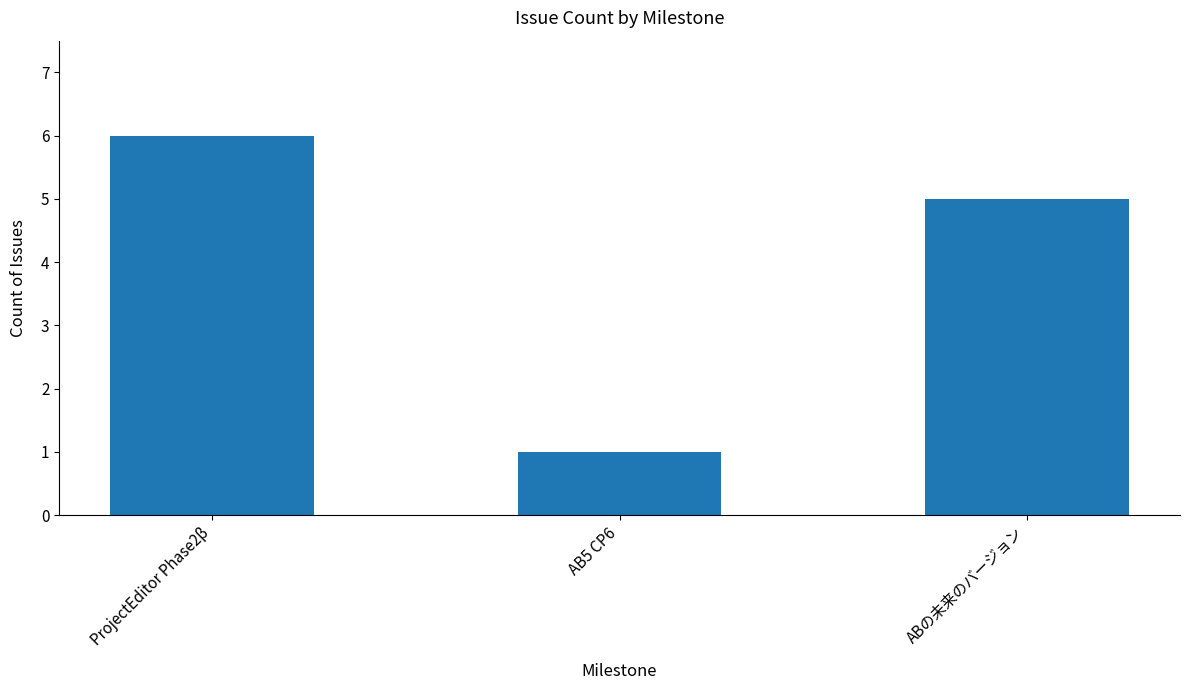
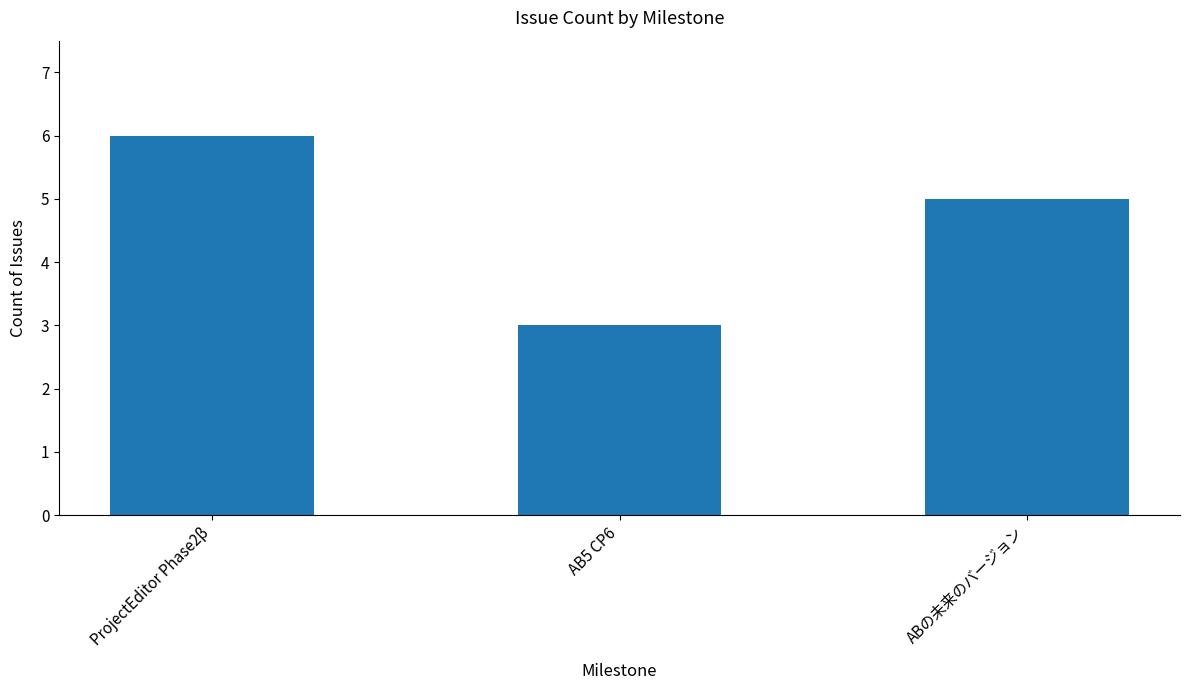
AB5 CP6: 1 -> 3
